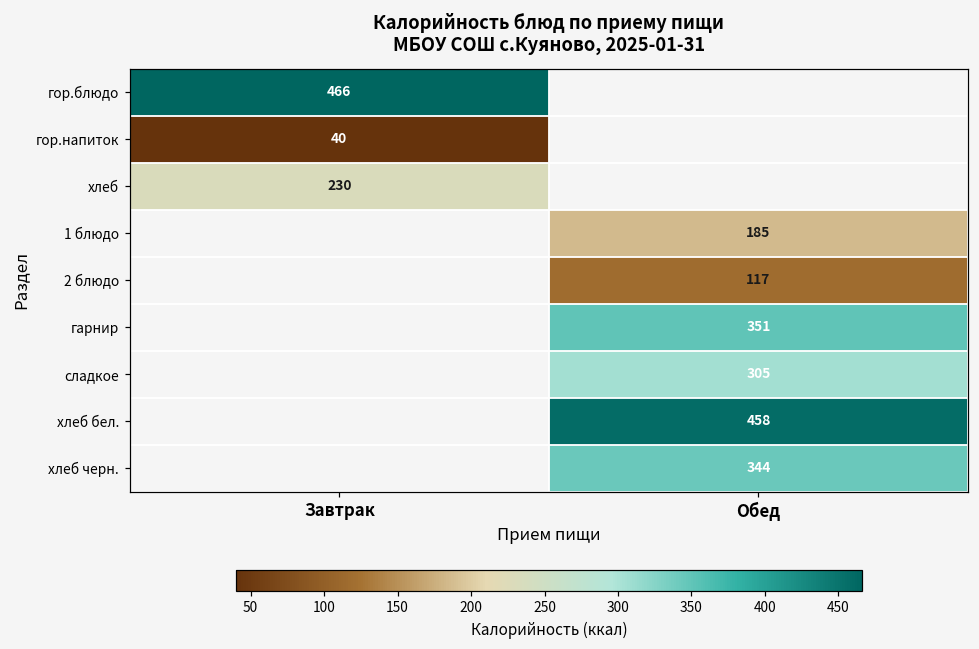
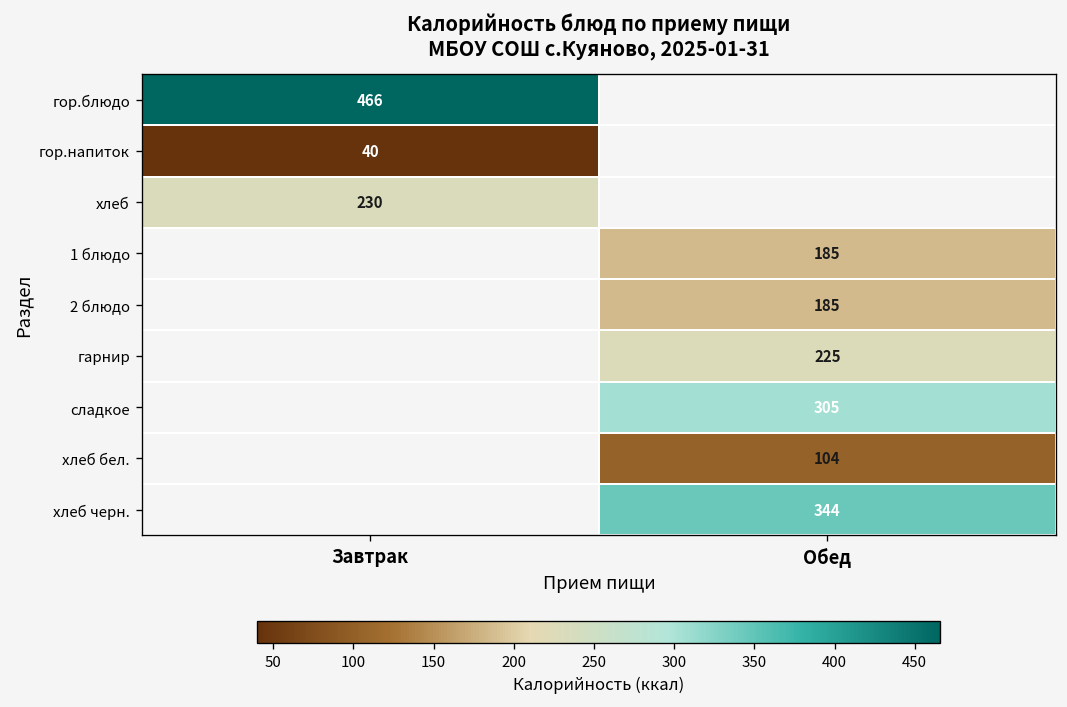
2 блюдо, Обед: 117 -> 185
гарнир, Обед: 351 -> 225
хлеб бел., Обед: 458 -> 104
